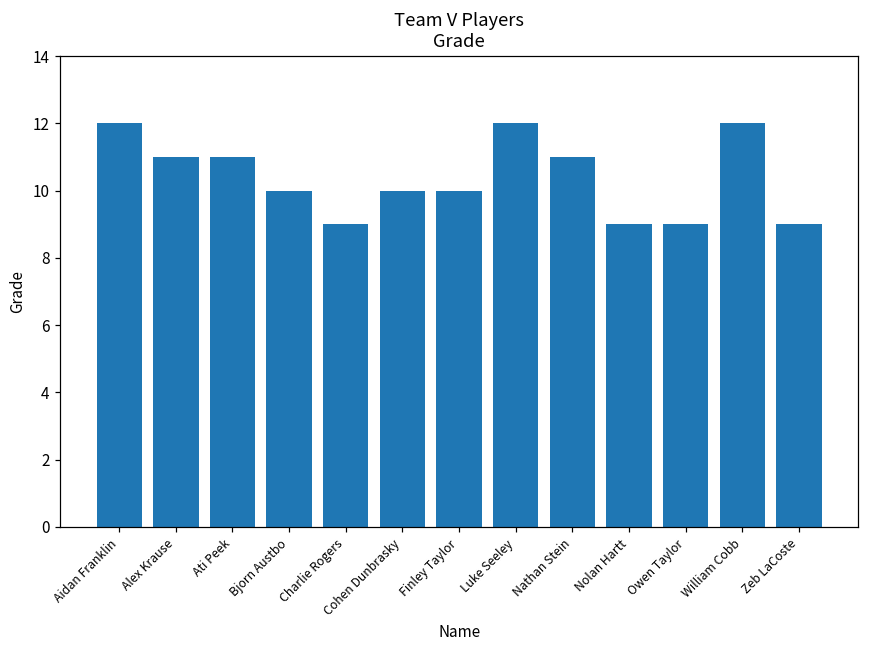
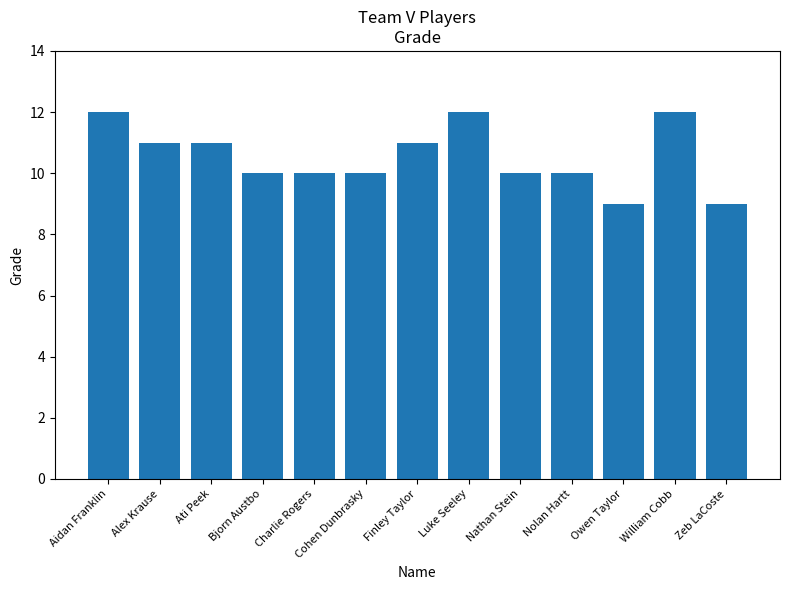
Charlie Rogers: 9 -> 10
Finley Taylor: 10 -> 11
Nathan Stein: 11 -> 10
Nolan Hartt: 9 -> 10
